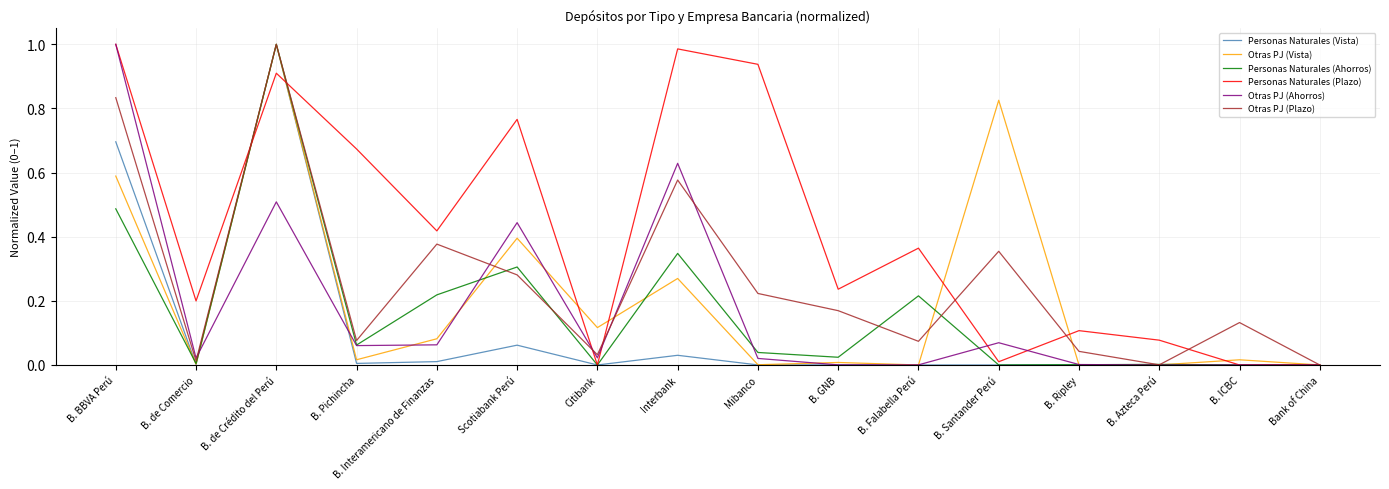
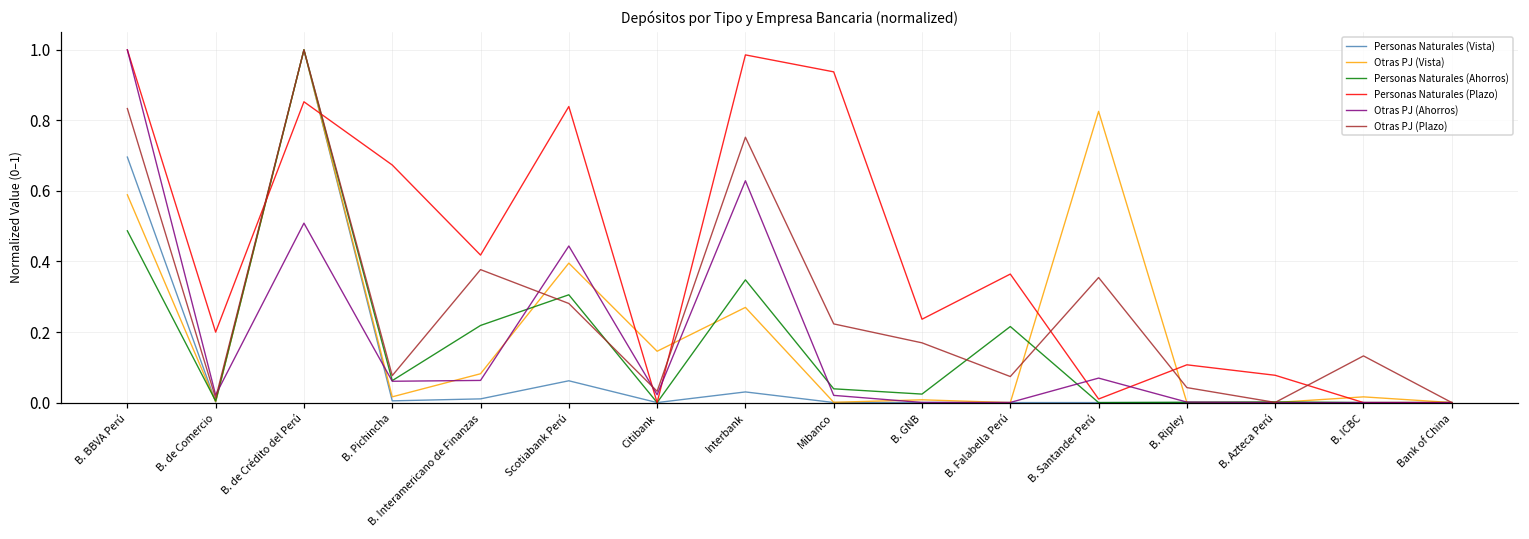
Personas Naturales (Plazo), B. de Crédito del Perú: 0.91 -> 0.85
Personas Naturales (Plazo), Scotiabank Perú: 0.77 -> 0.84
Otras PJ (Vista), Citibank: 0.12 -> 0.15
Otras PJ (Plazo), Interbank: 0.58 -> 0.75
